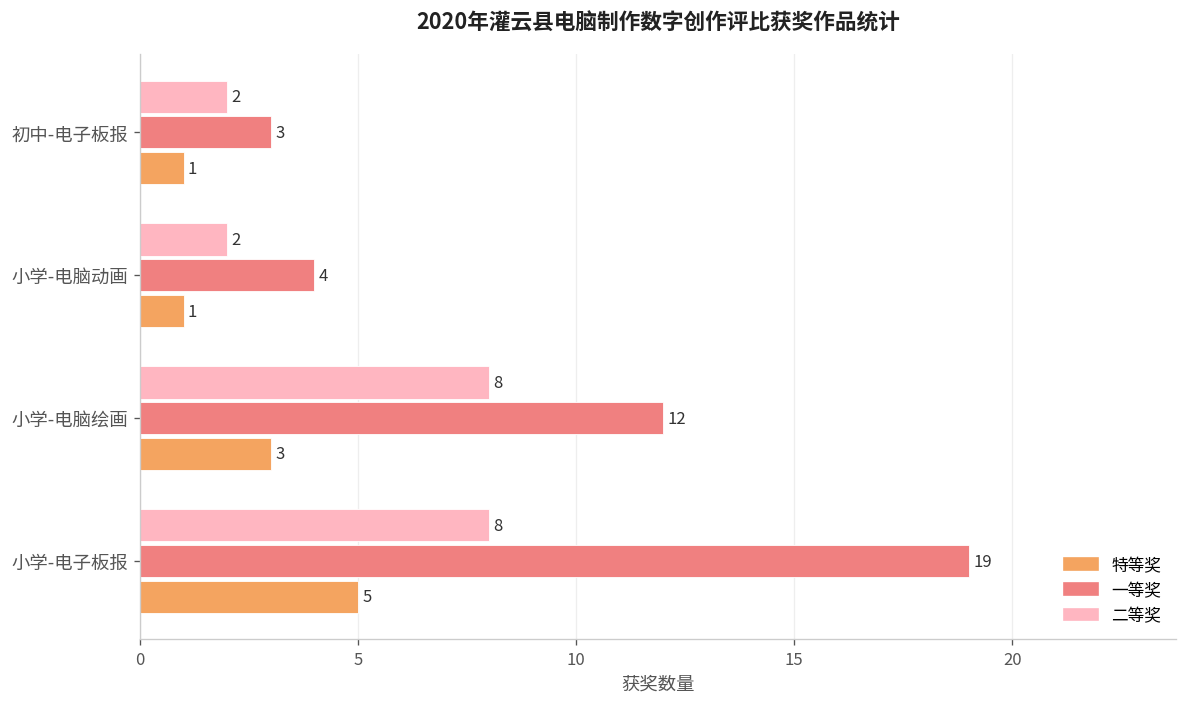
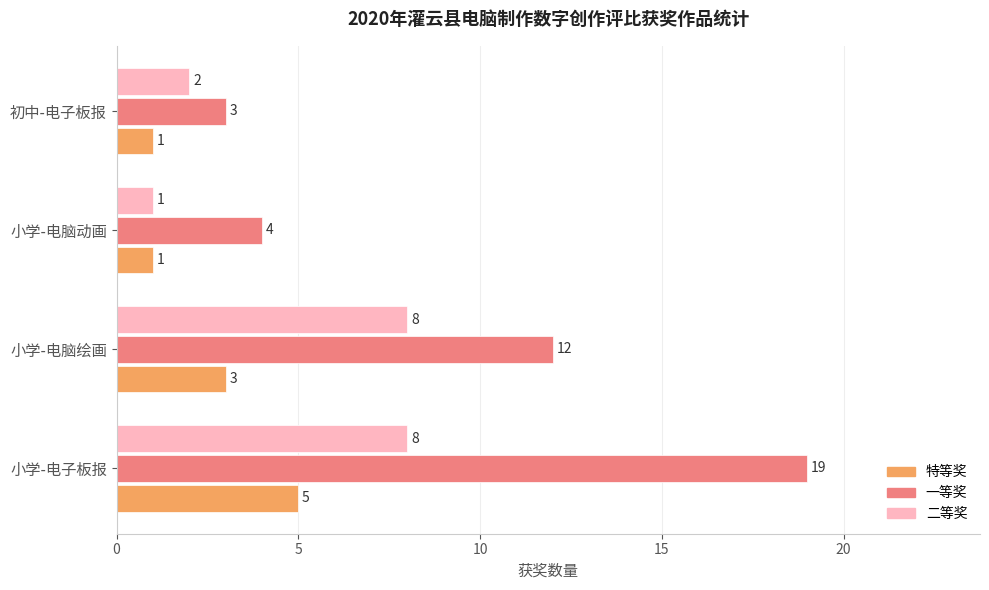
二等奖, 小学-电脑动画: 2 -> 1
